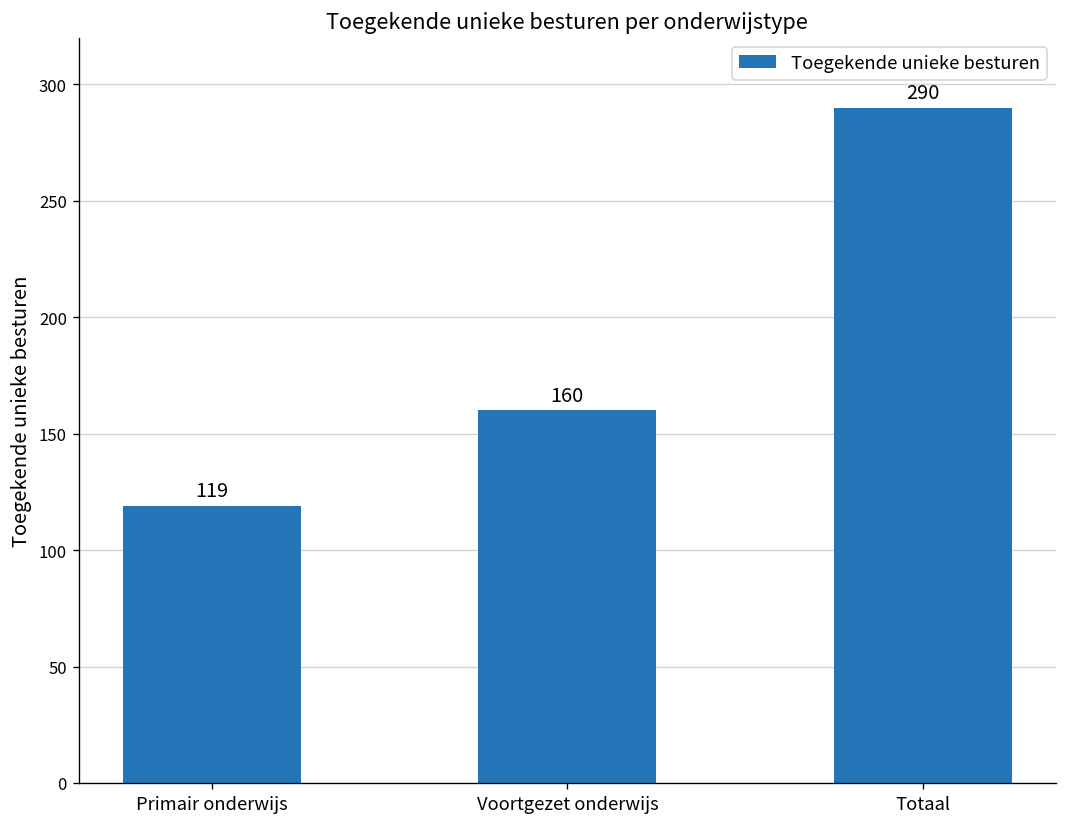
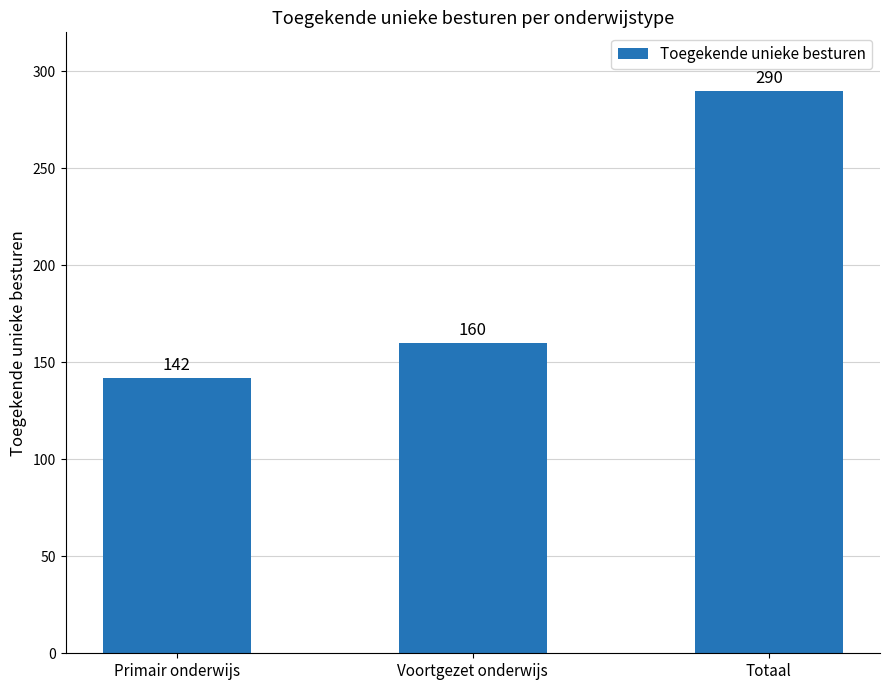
Primair onderwijs: 119 -> 142
